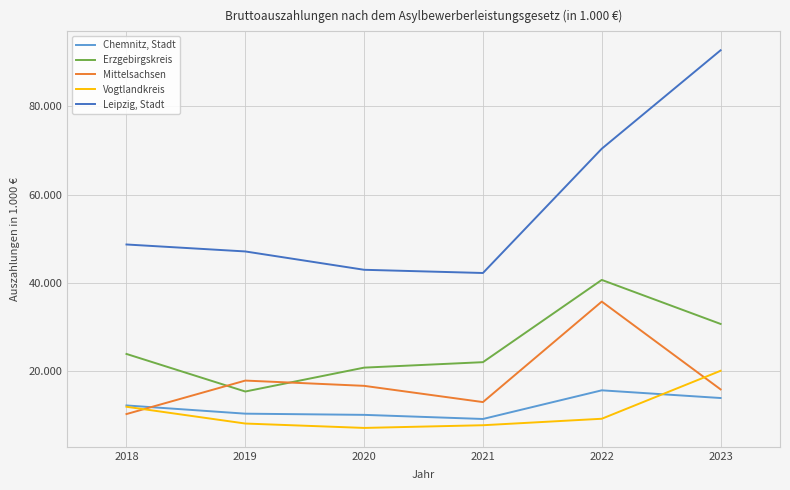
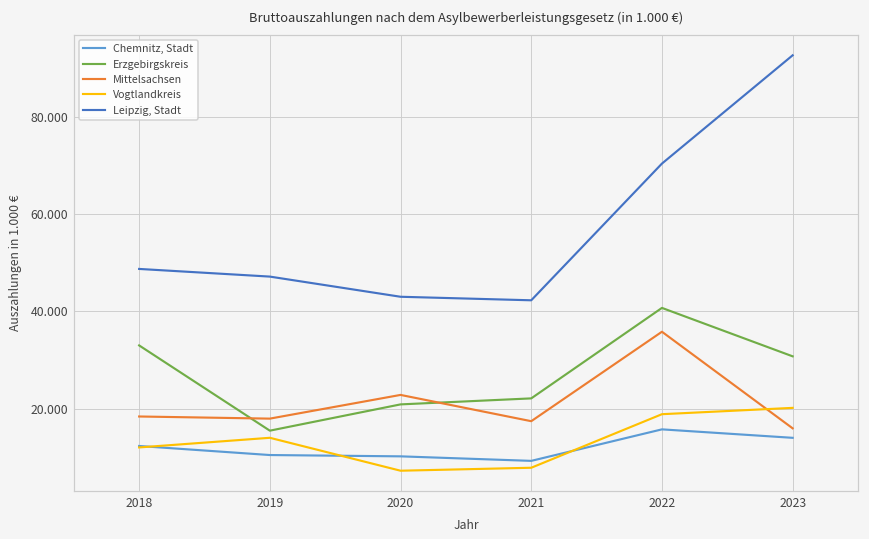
Erzgebirgskreis, 2018: 24 -> 33
Mittelsachsen, 2018: 10 -> 18
Vogtlandkreis, 2019: 8 -> 14
Mittelsachsen, 2020: 17 -> 23
Mittelsachsen, 2021: 13 -> 17
Vogtlandkreis, 2022: 9 -> 19
